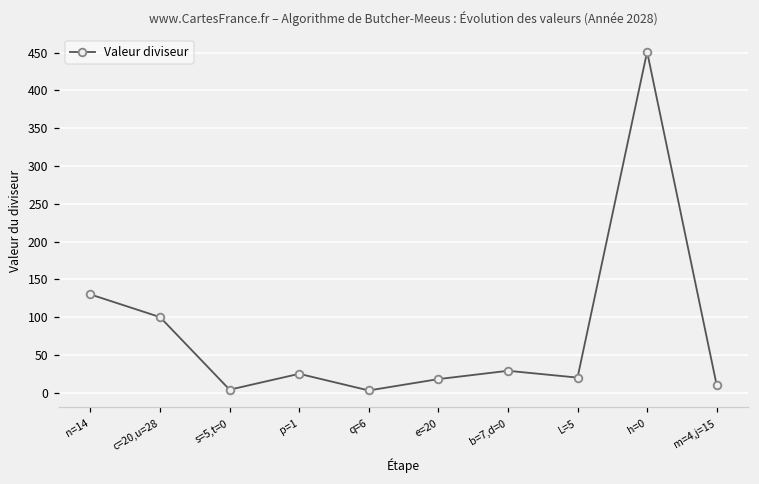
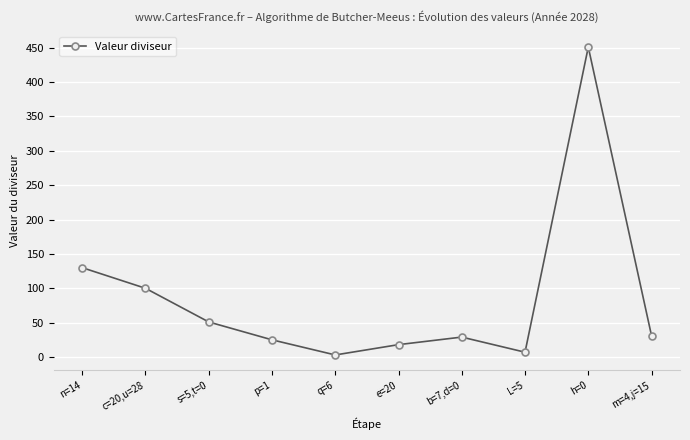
s=5,t=0: 0 -> 50
L=5: 20 -> 10
m=4,j=15: 10 -> 30
